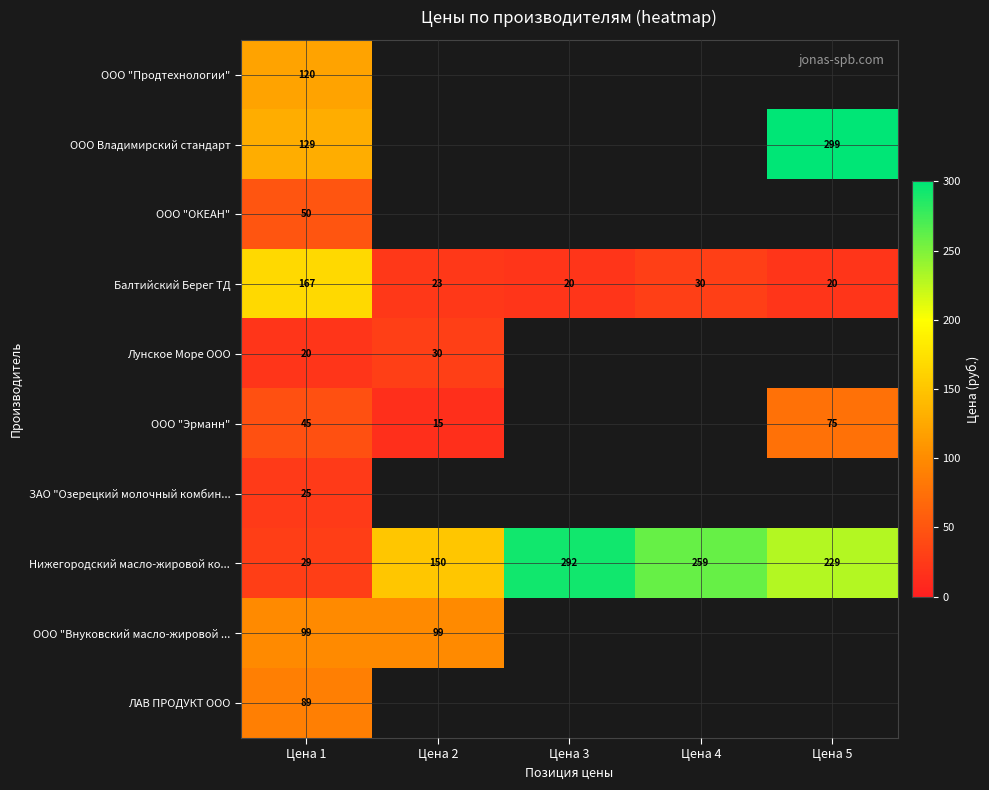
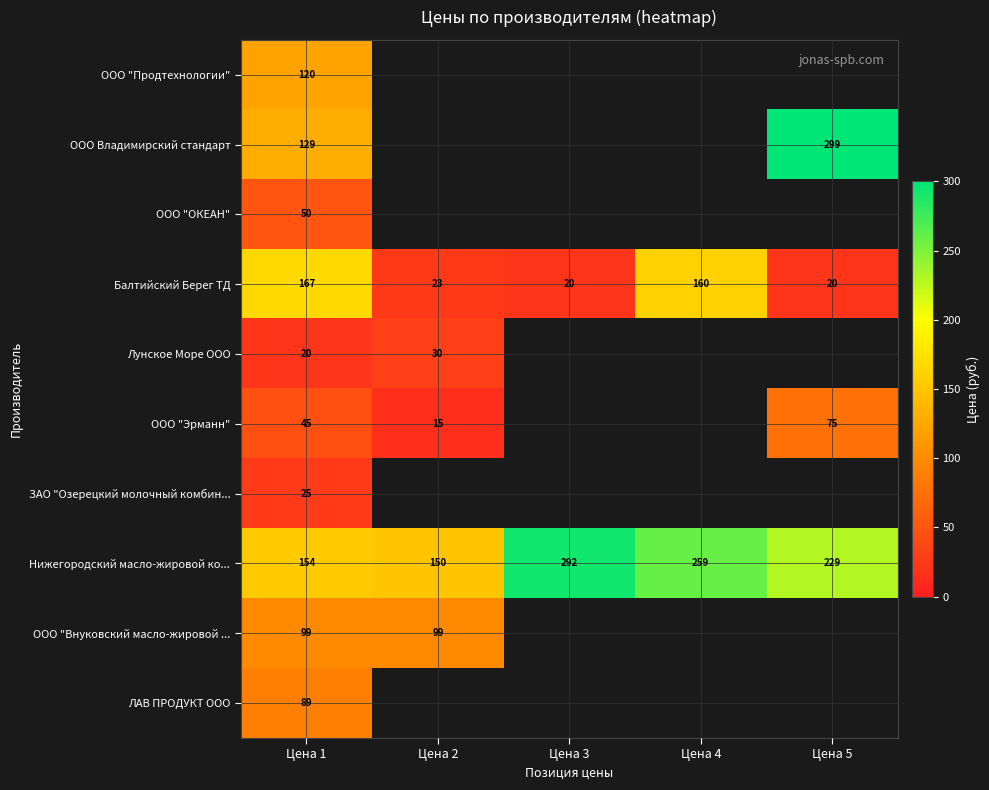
Балтийский Берег ТД, Цена 4: 30 -> 160
Нижегородский масло-жировой ко..., Цена 1: 29 -> 154
